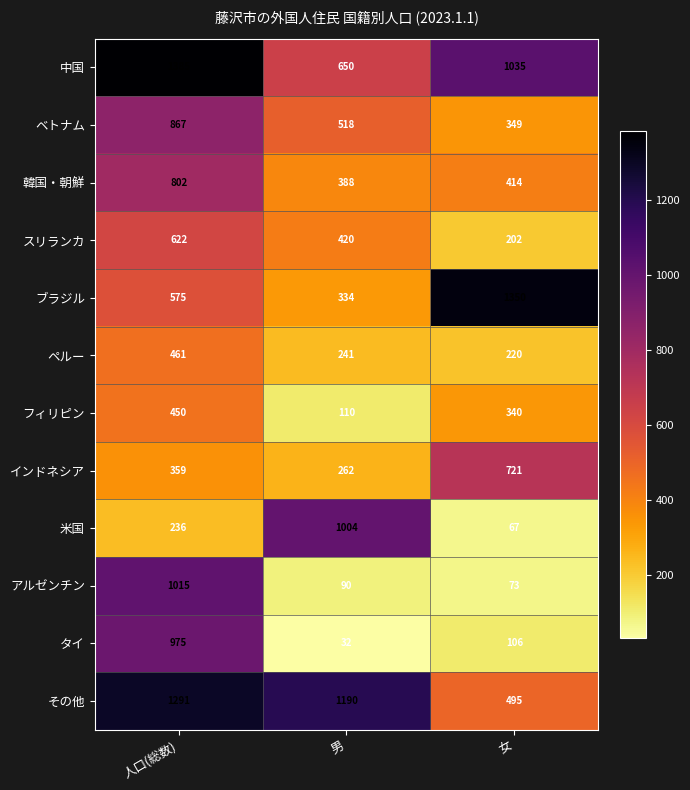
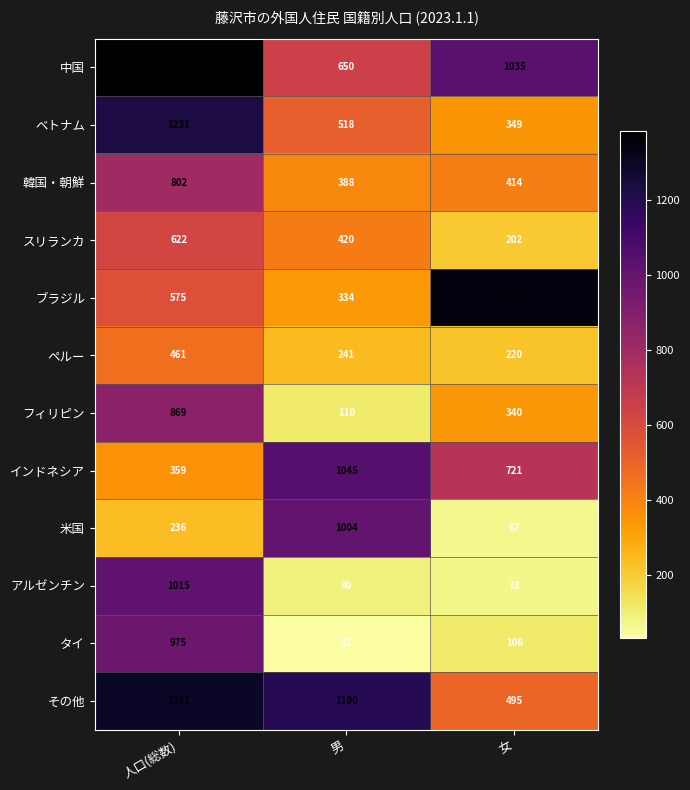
ベトナム, 人口(総数): 867 -> 1231
フィリピン, 人口(総数): 450 -> 869
インドネシア, 男: 262 -> 1045
